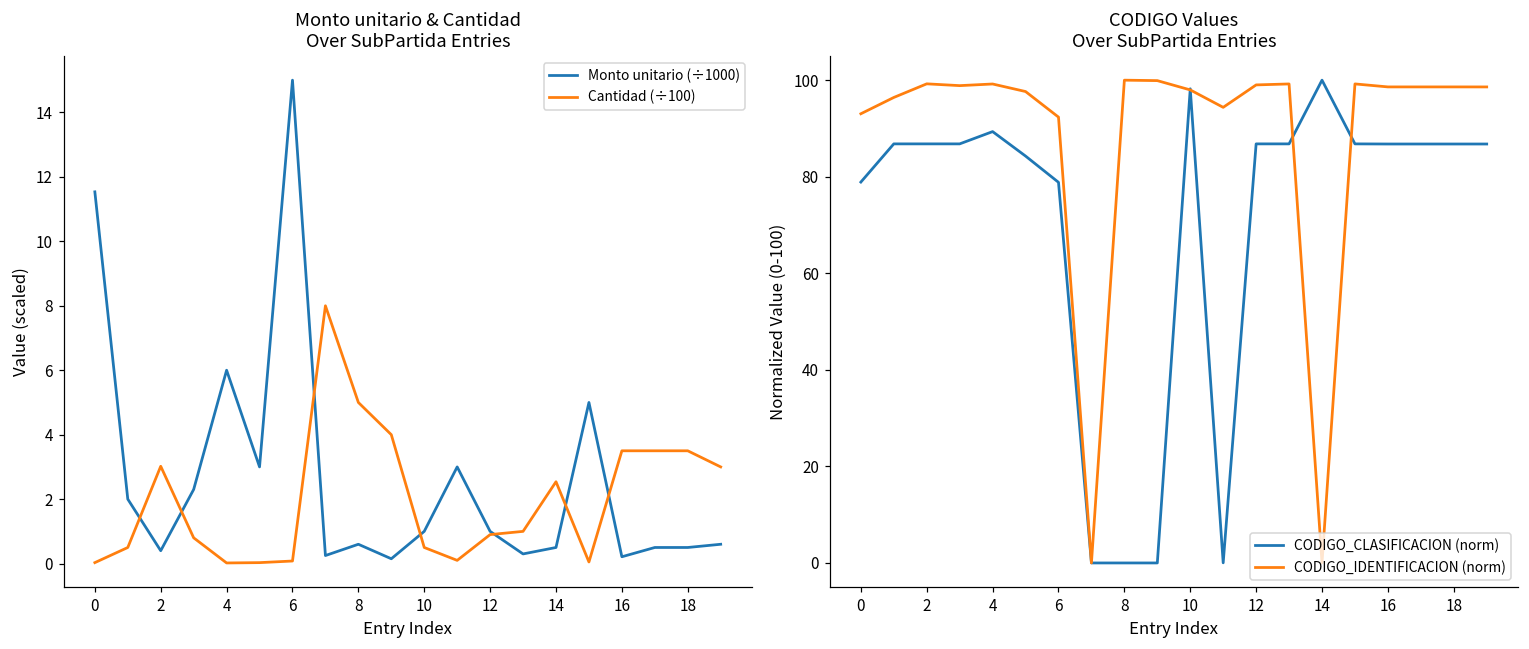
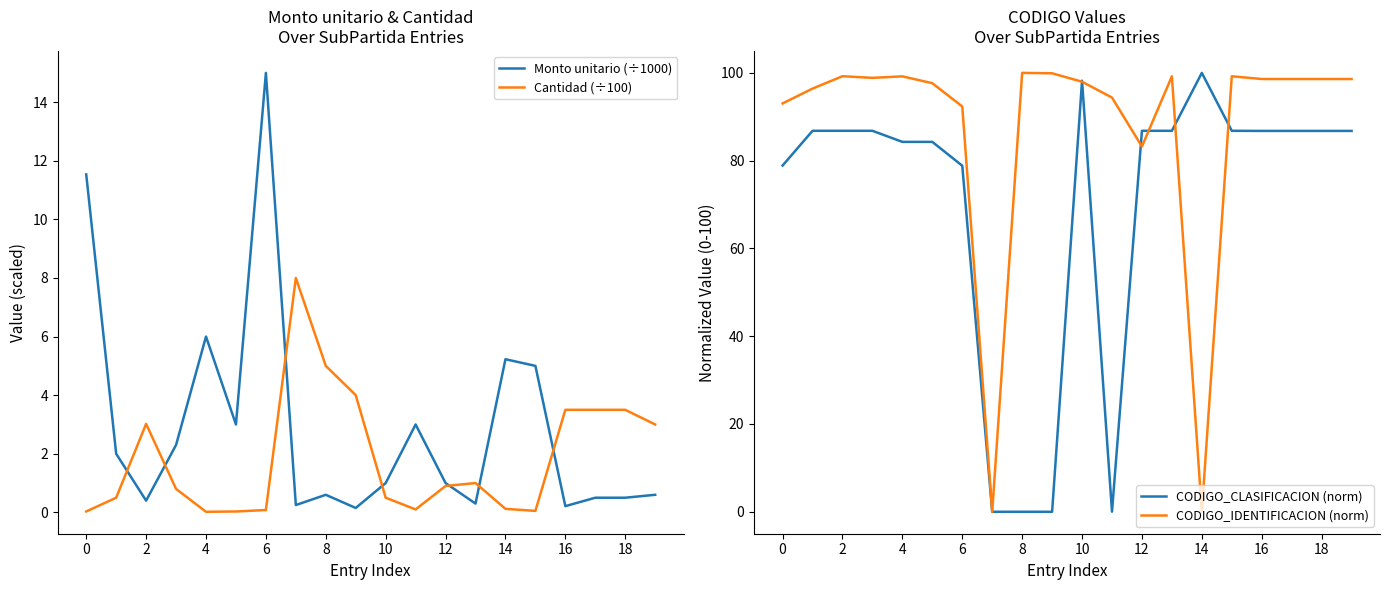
Monto unitario & Cantidad Over SubPartida Entries, Monto unitario (÷1000), 14: 0.5 -> 5.2
Monto unitario & Cantidad Over SubPartida Entries, Cantidad (÷100), 14: 2.5 -> 0.1
CODIGO Values Over SubPartida Entries, CODIGO_CLASIFICACION (norm), 4: 89 -> 84
CODIGO Values Over SubPartida Entries, CODIGO_IDENTIFICACION (norm), 12: 99 -> 83
